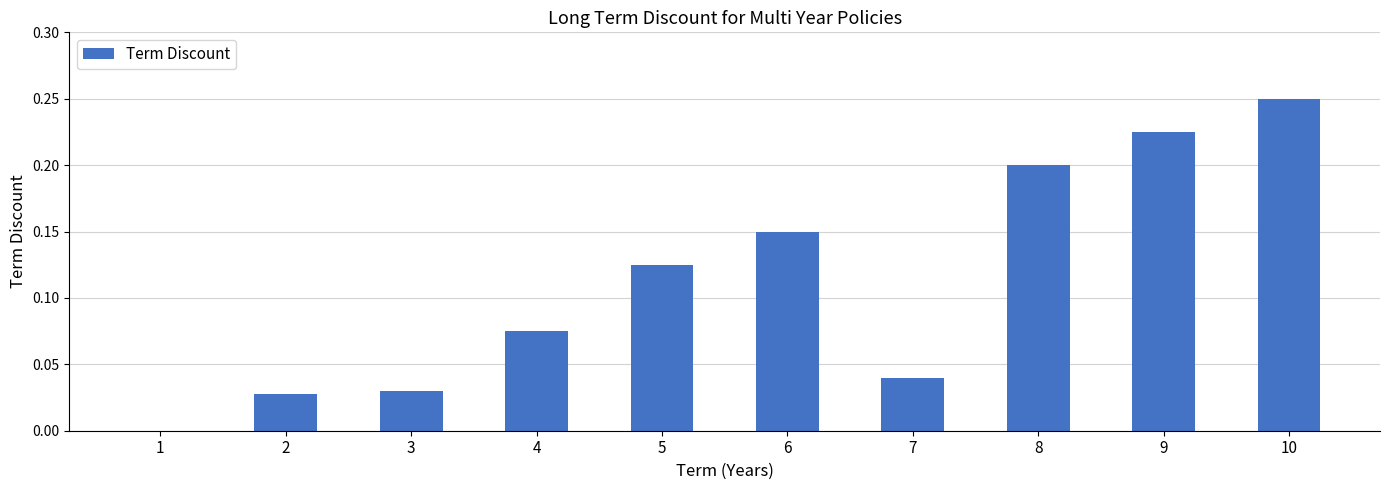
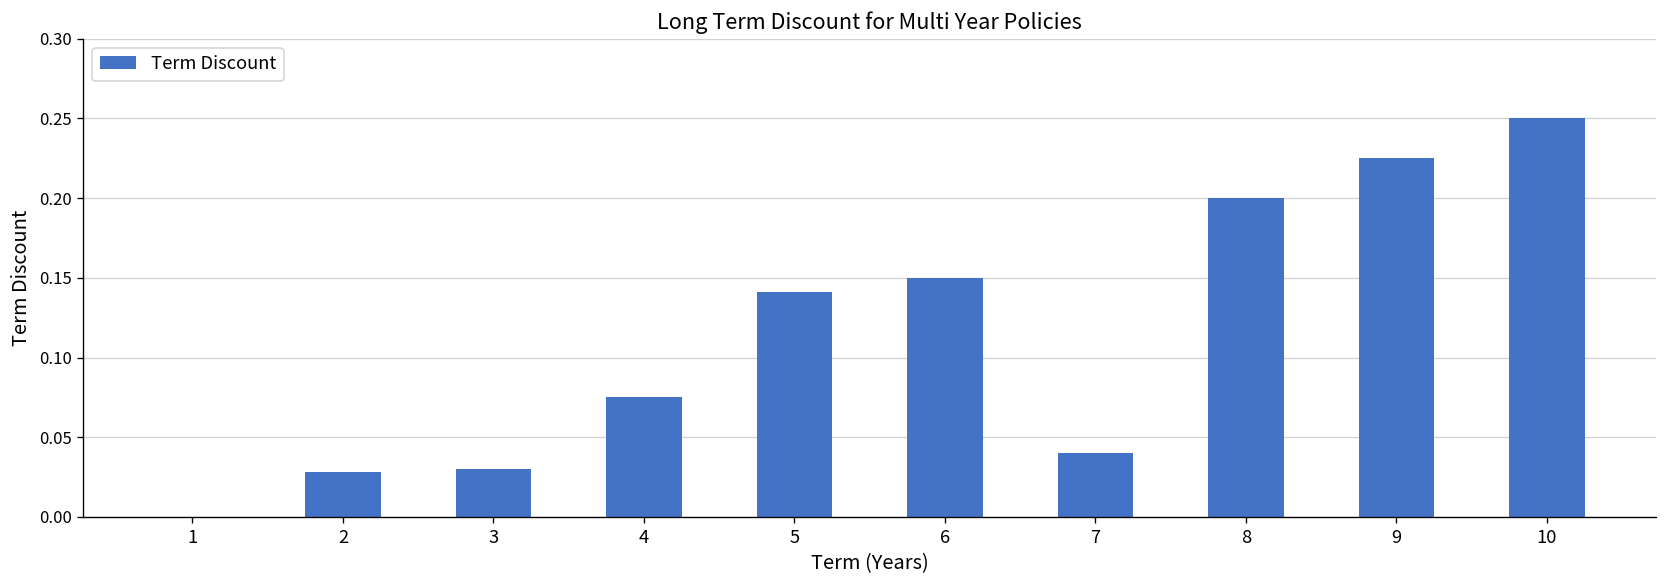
5: 0.125 -> 0.141
